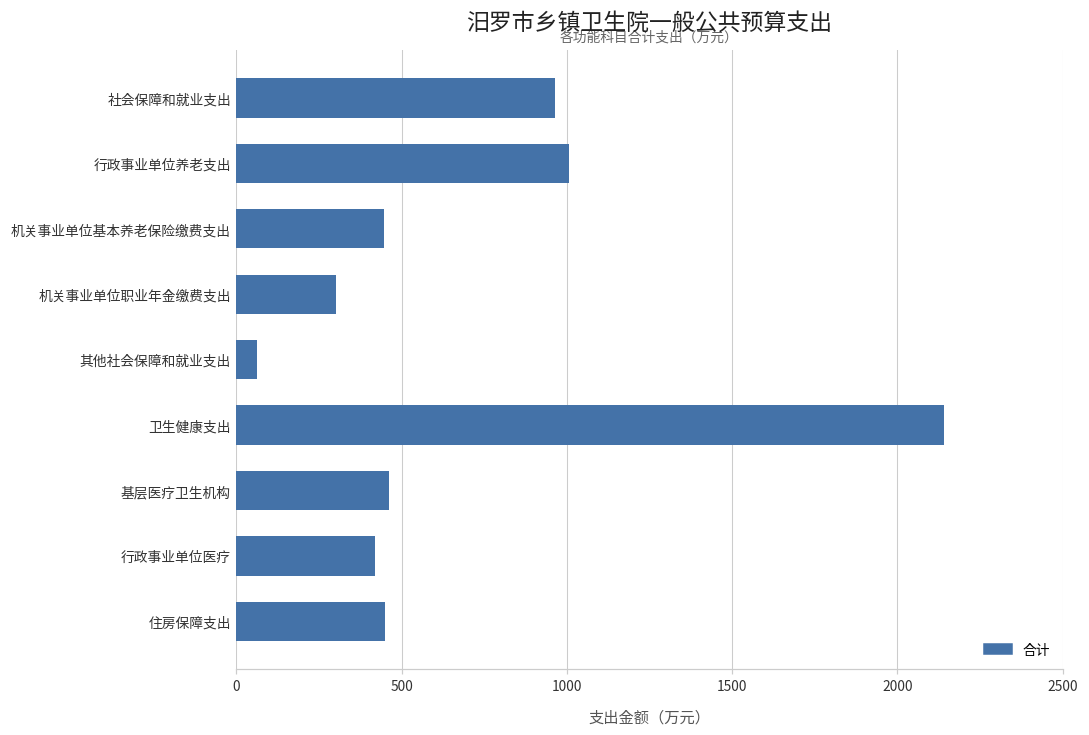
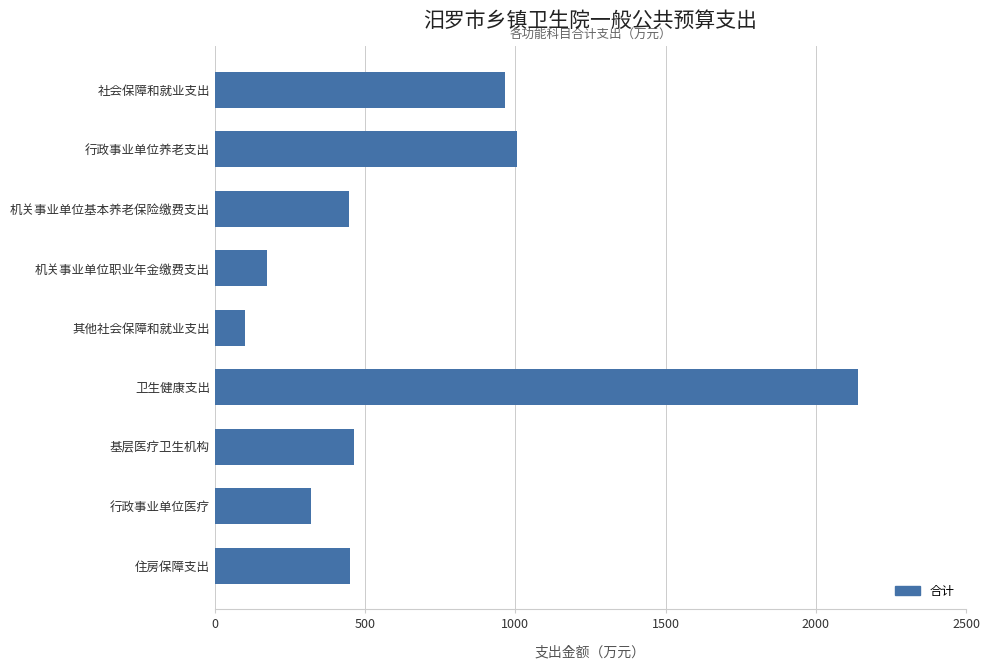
机关事业单位职业年金缴费支出: 300 -> 170
其他社会保障和就业支出: 60 -> 100
行政事业单位医疗: 420 -> 320
